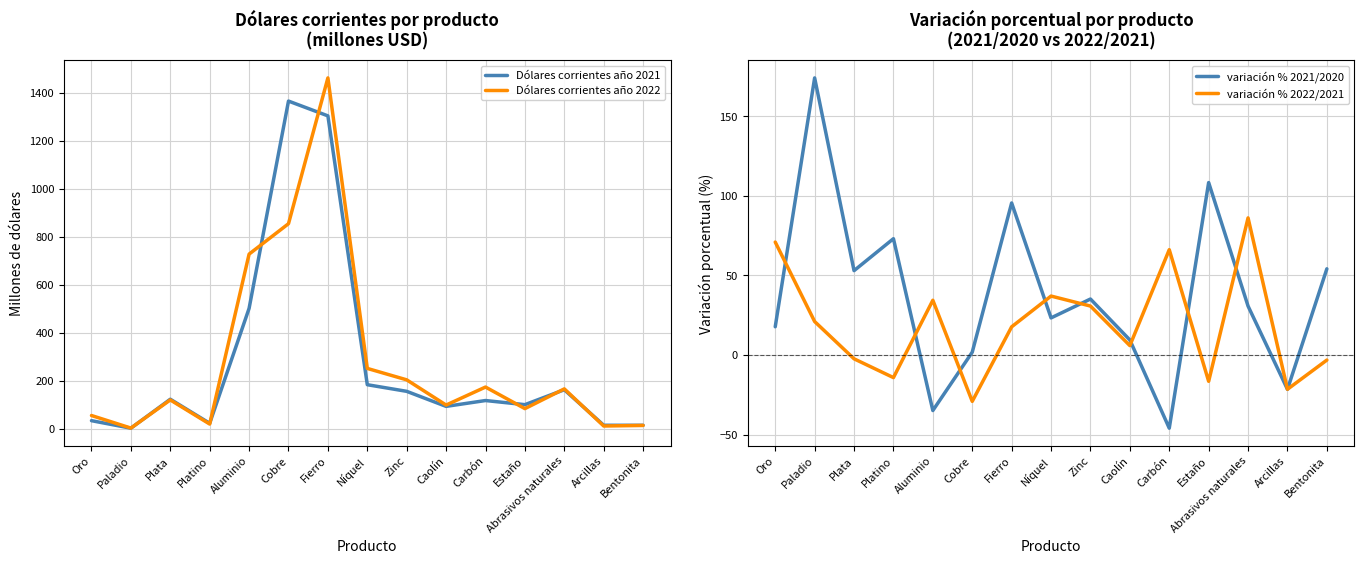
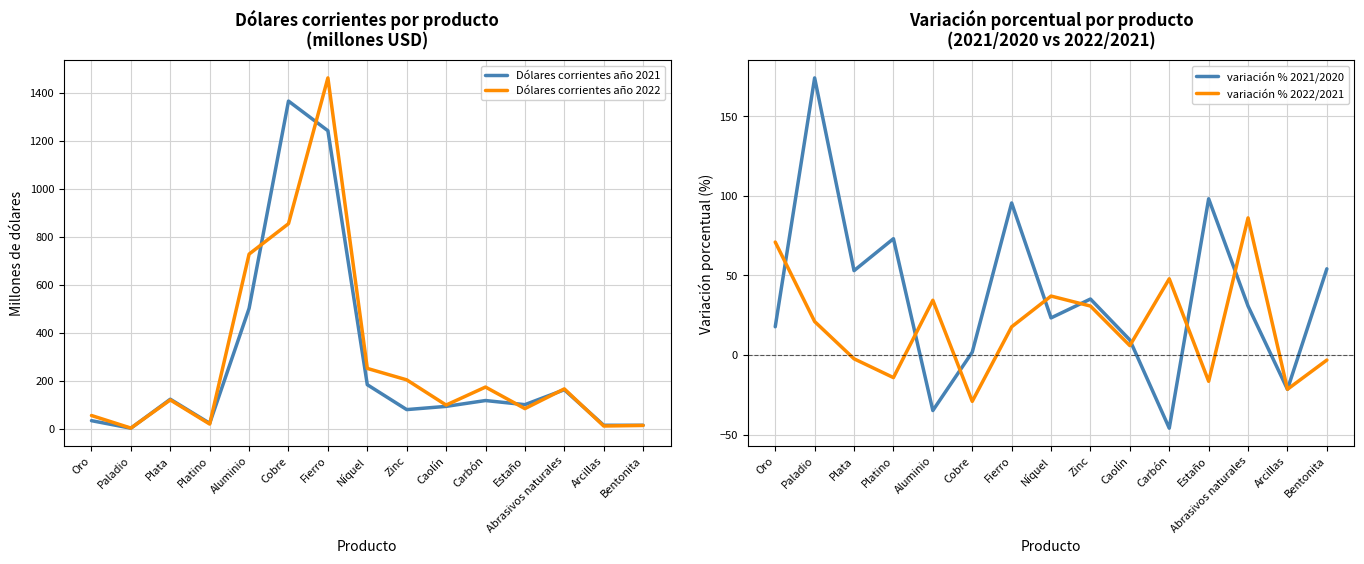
Dólares corrientes por producto (millones USD), Dólares corrientes año 2021, Fierro: 1300 -> 1240
Dólares corrientes por producto (millones USD), Dólares corrientes año 2021, Zinc: 160 -> 80
Variación porcentual por producto (2021/2020 vs 2022/2021), variación % 2022/2021, Carbón: 66 -> 48
Variación porcentual por producto (2021/2020 vs 2022/2021), variación % 2021/2020, Estaño: 108 -> 98
